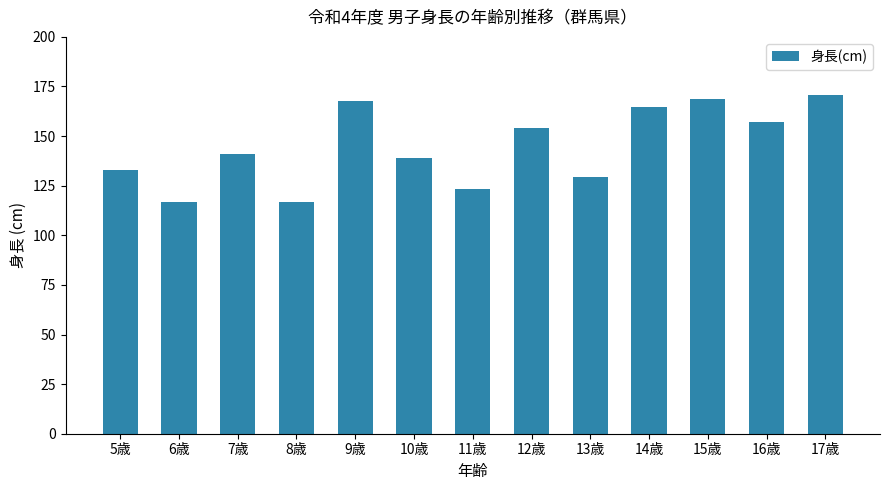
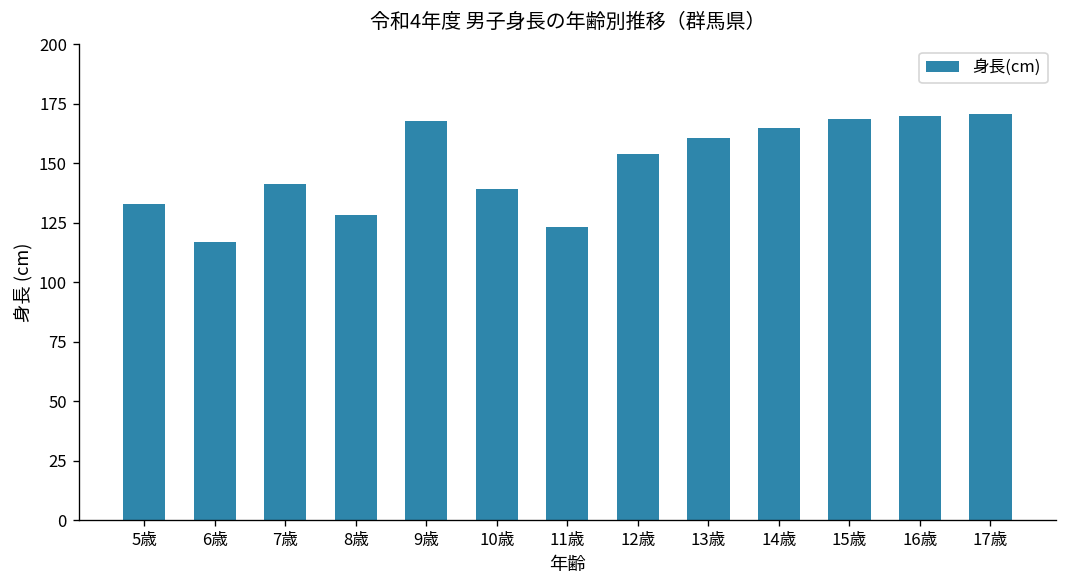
8歳: 117 -> 128
13歳: 129 -> 161
16歳: 157 -> 170
